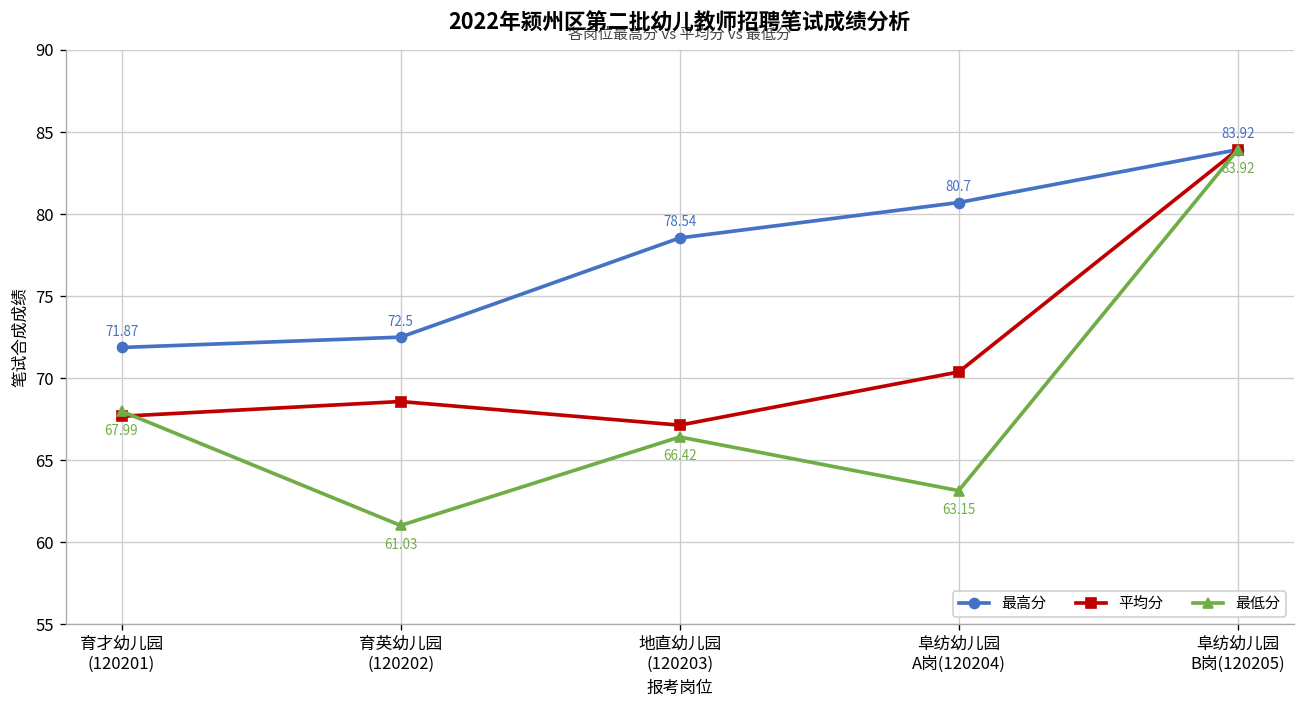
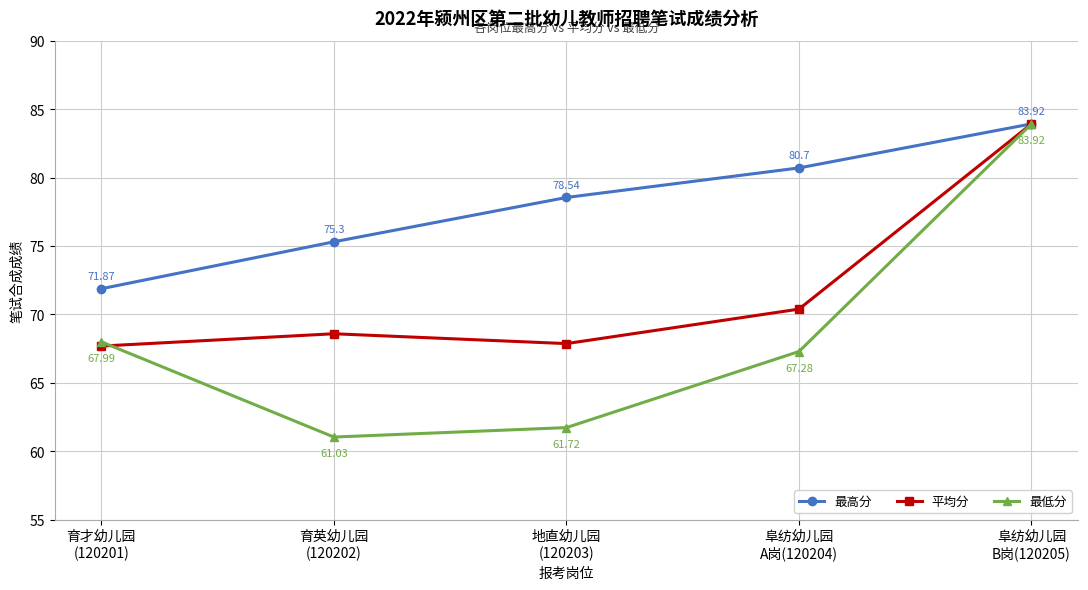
最高分, 育英幼儿园 (120202): 72.5 -> 75.3
平均分, 地直幼儿园 (120203): 67.1 -> 67.9
最低分, 地直幼儿园 (120203): 66.42 -> 61.72
最低分, 阜纺幼儿园 A岗(120204): 63.15 -> 67.28
